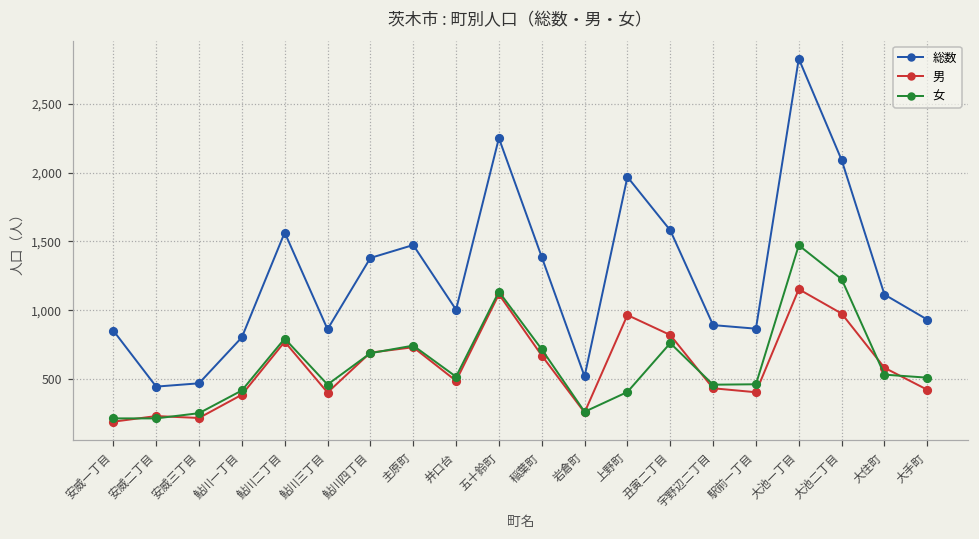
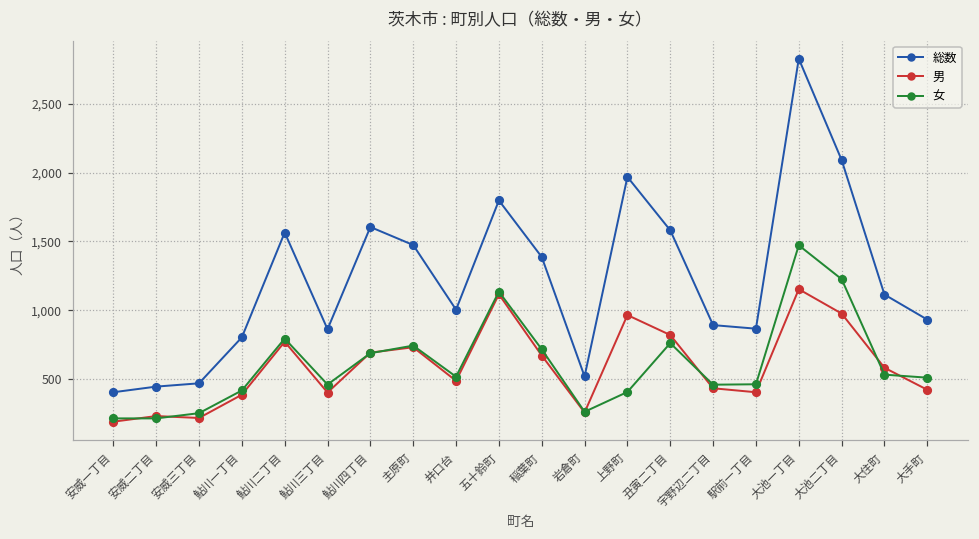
総数, 安威一丁目: 850 -> 400
総数, 鮎川四丁目: 1,380 -> 1,610
総数, 五十鈴町: 2,250 -> 1,800
